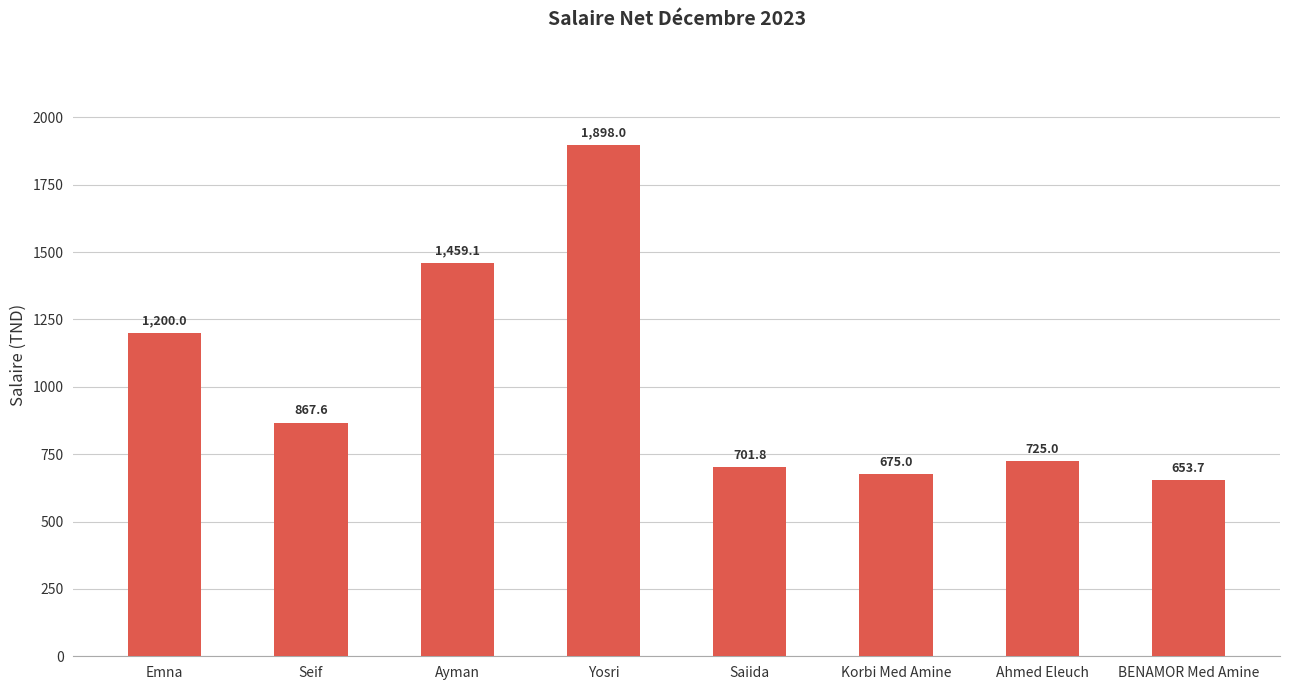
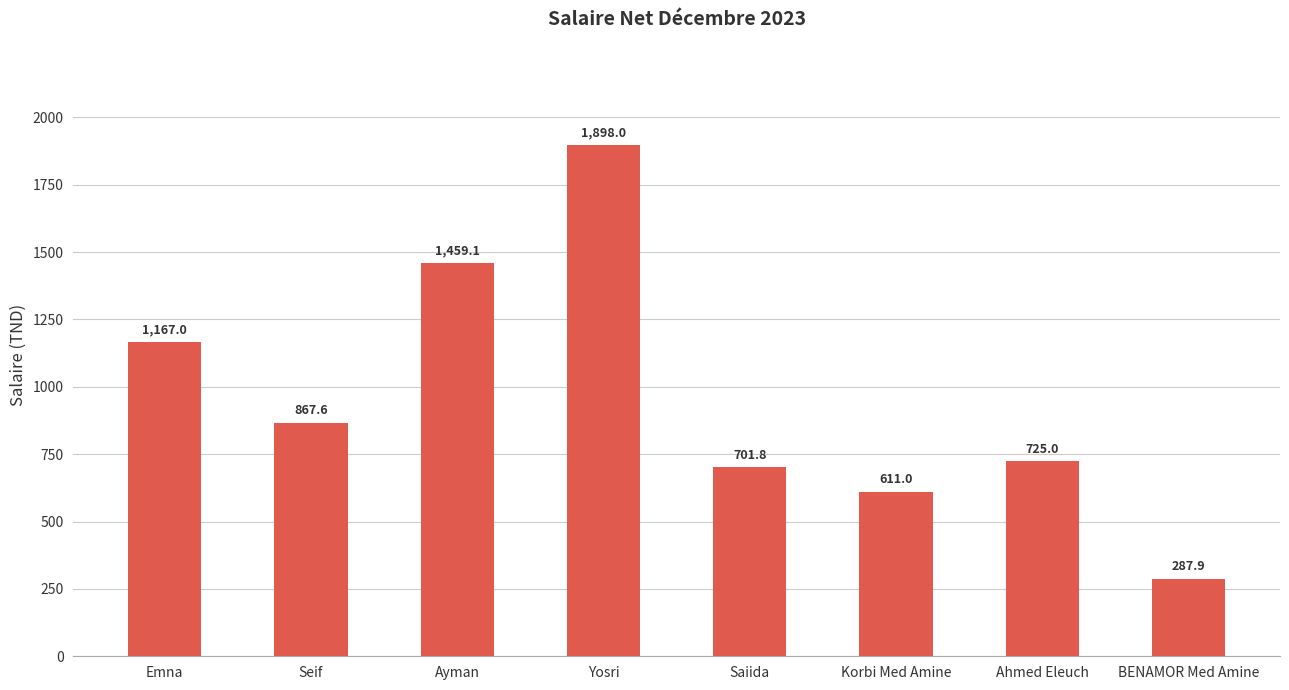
Emna: 1,200.0 -> 1,167.0
Korbi Med Amine: 675.0 -> 611.0
BENAMOR Med Amine: 653.7 -> 287.9
